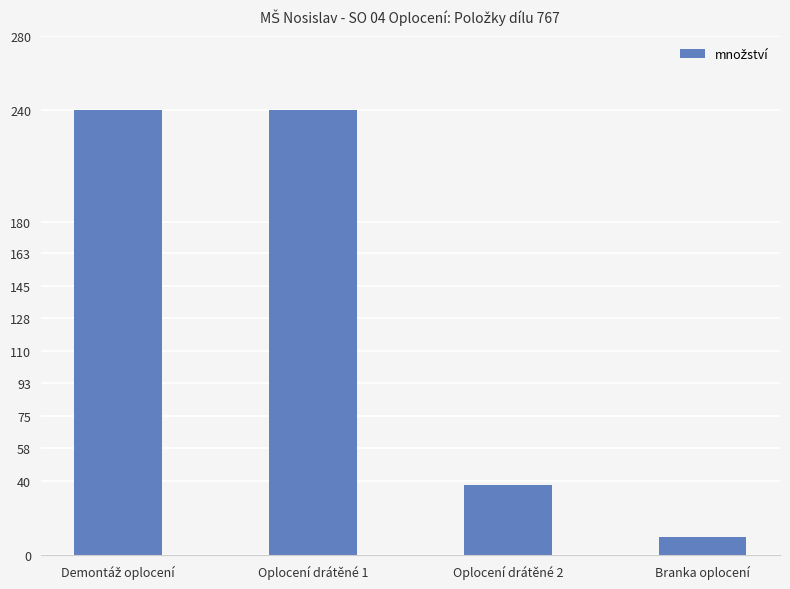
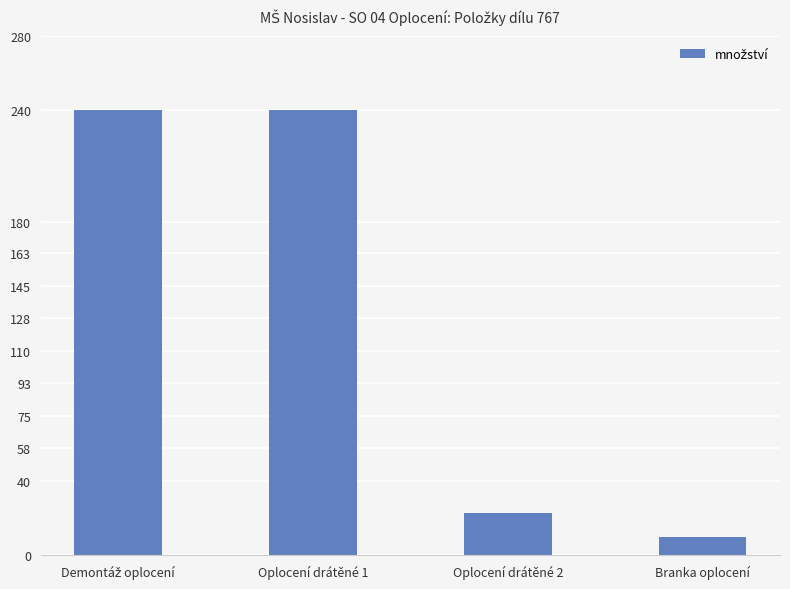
Oplocení drátěné 2: 38 -> 23
